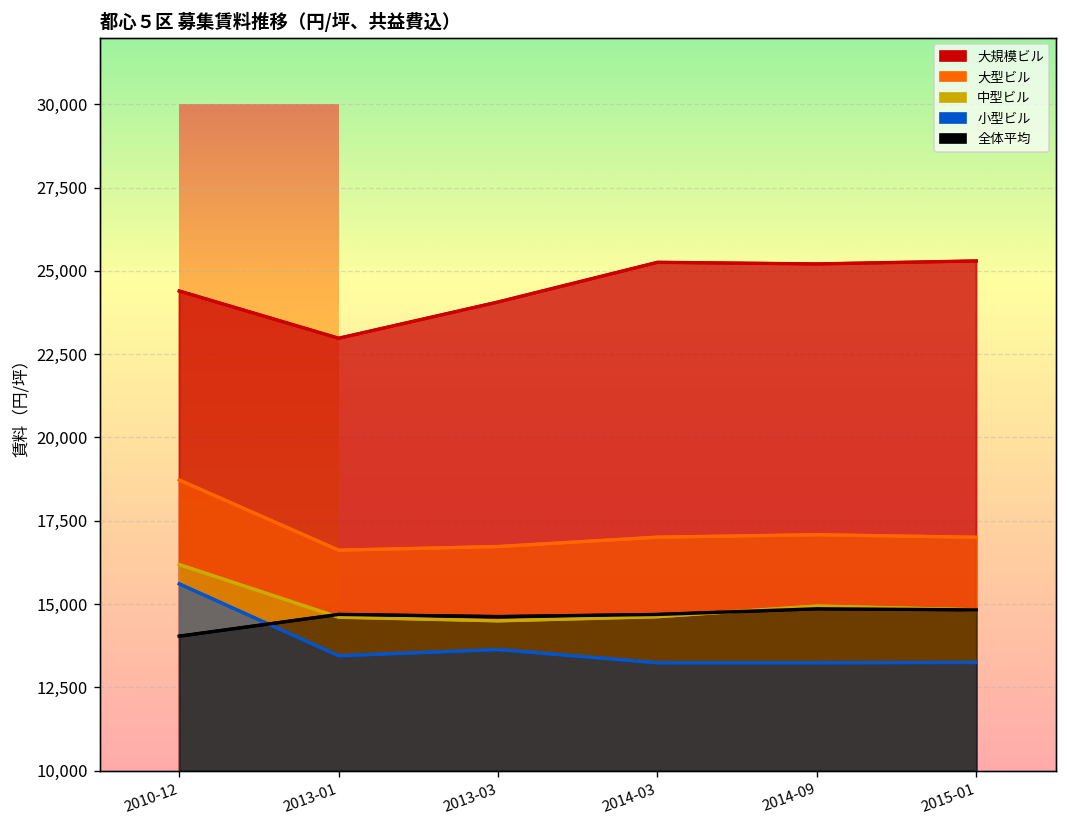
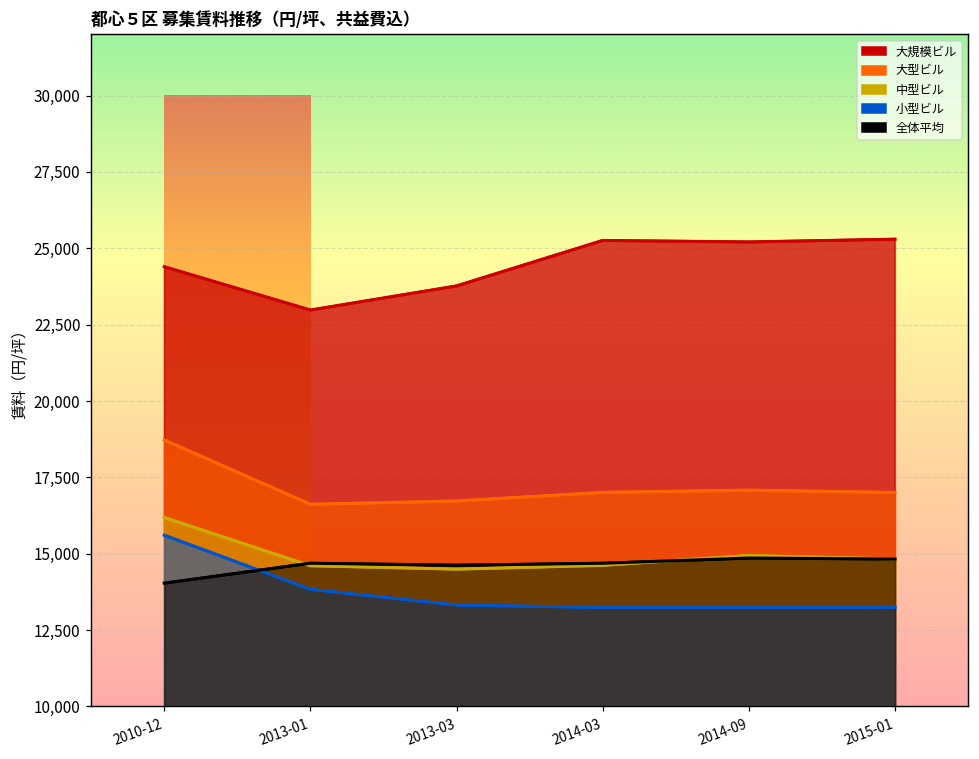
小型ビル, 2013-01: 13,400 -> 13,800
大規模ビル, 2013-03: 24,100 -> 23,800
小型ビル, 2013-03: 13,600 -> 13,300
